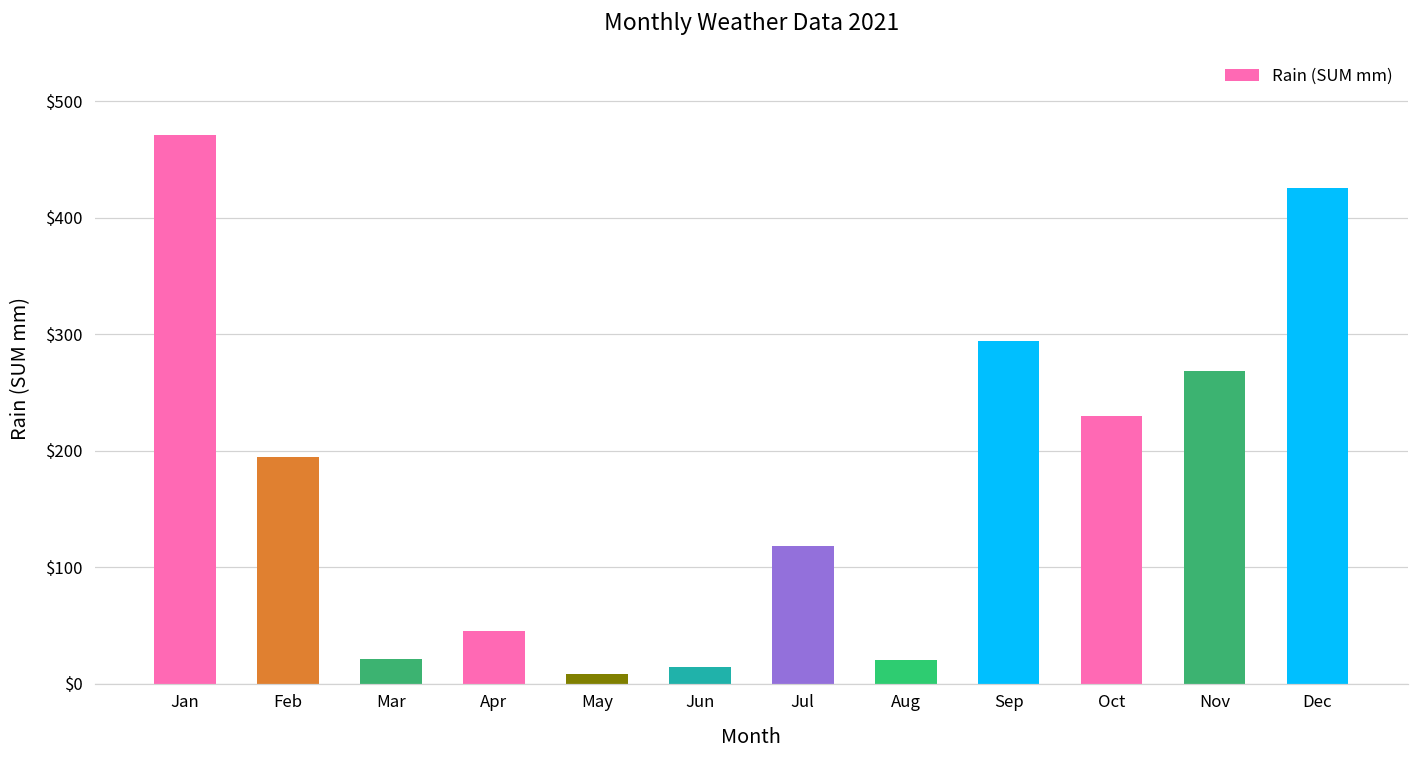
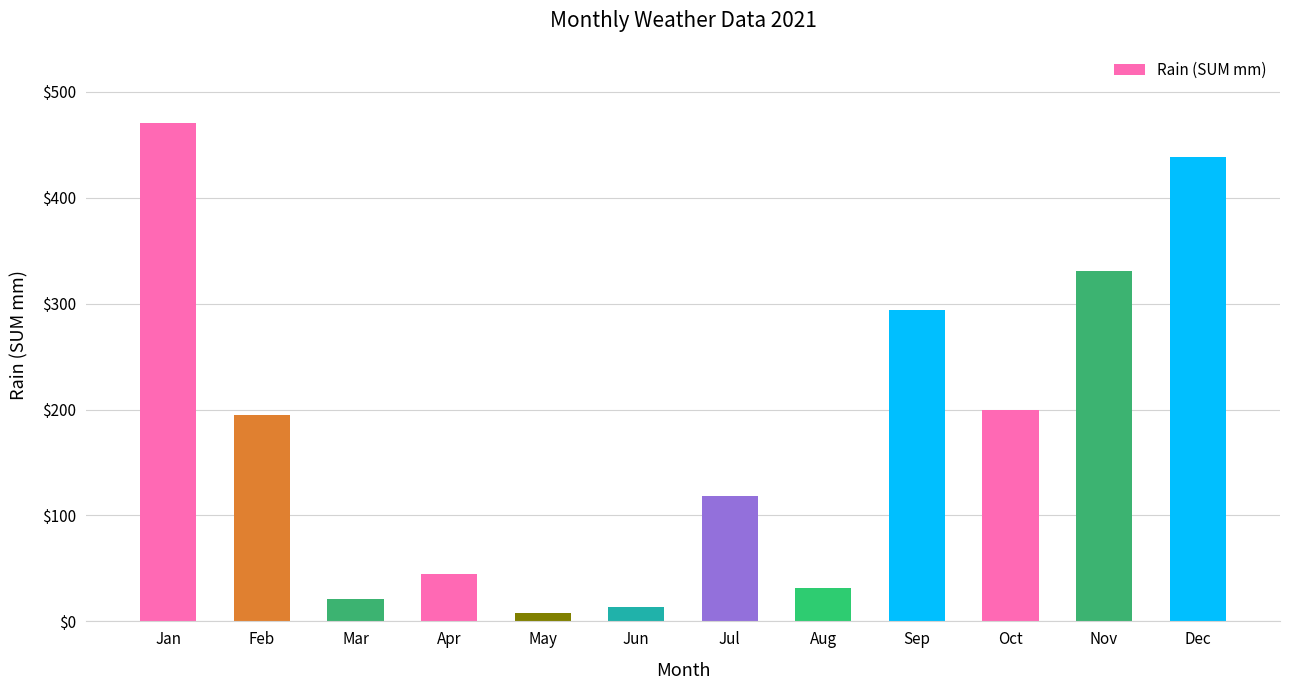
Aug: $20 -> $32
Oct: $230 -> $199
Nov: $269 -> $331
Dec: $426 -> $438
